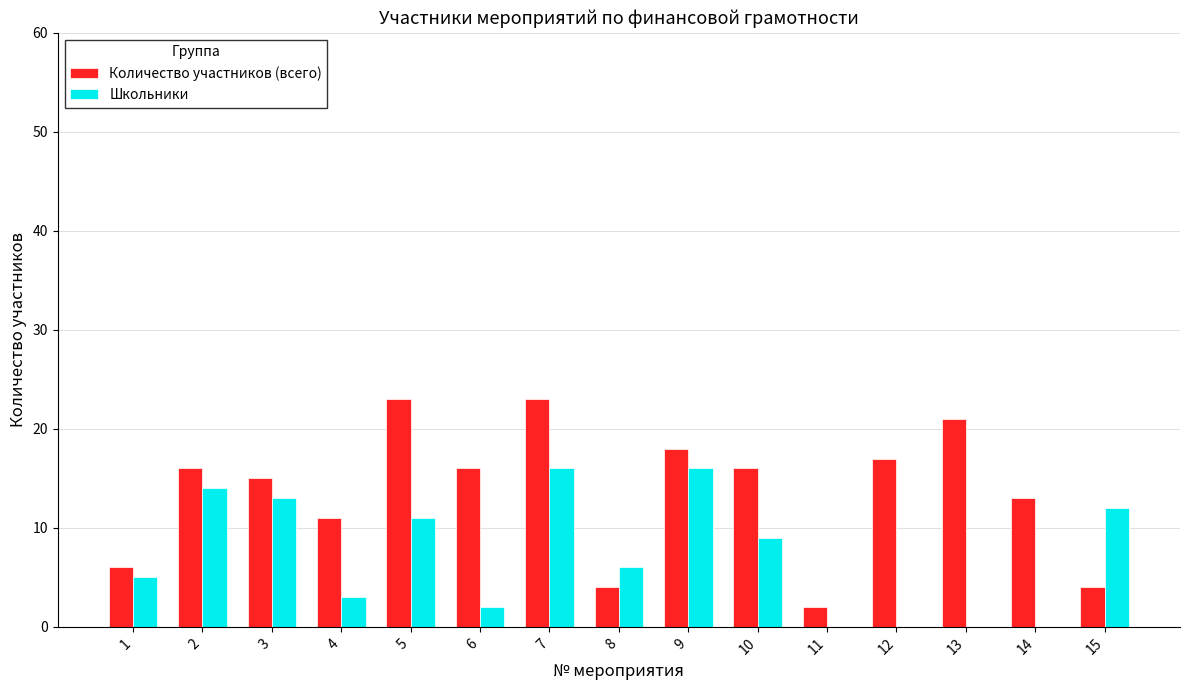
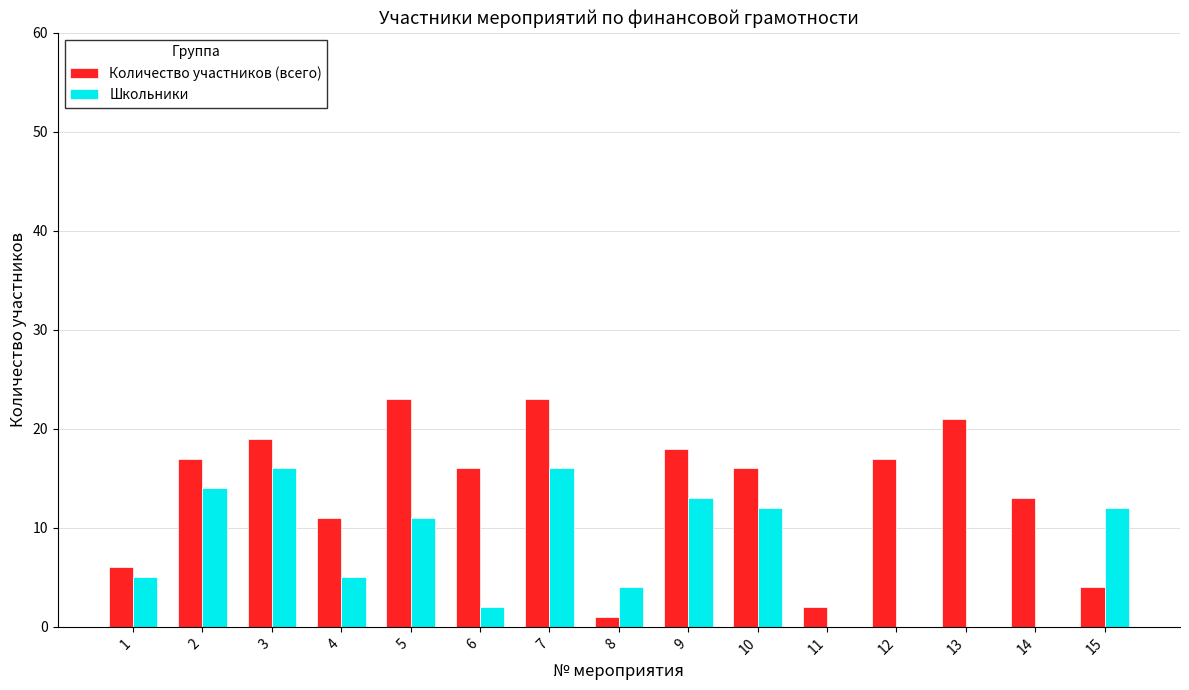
Количество участников (всего), 2: 16 -> 17
Количество участников (всего), 3: 15 -> 19
Школьники, 3: 13 -> 16
Школьники, 4: 3 -> 5
Количество участников (всего), 8: 4 -> 1
Школьники, 8: 6 -> 4
Школьники, 9: 16 -> 13
Школьники, 10: 9 -> 12
